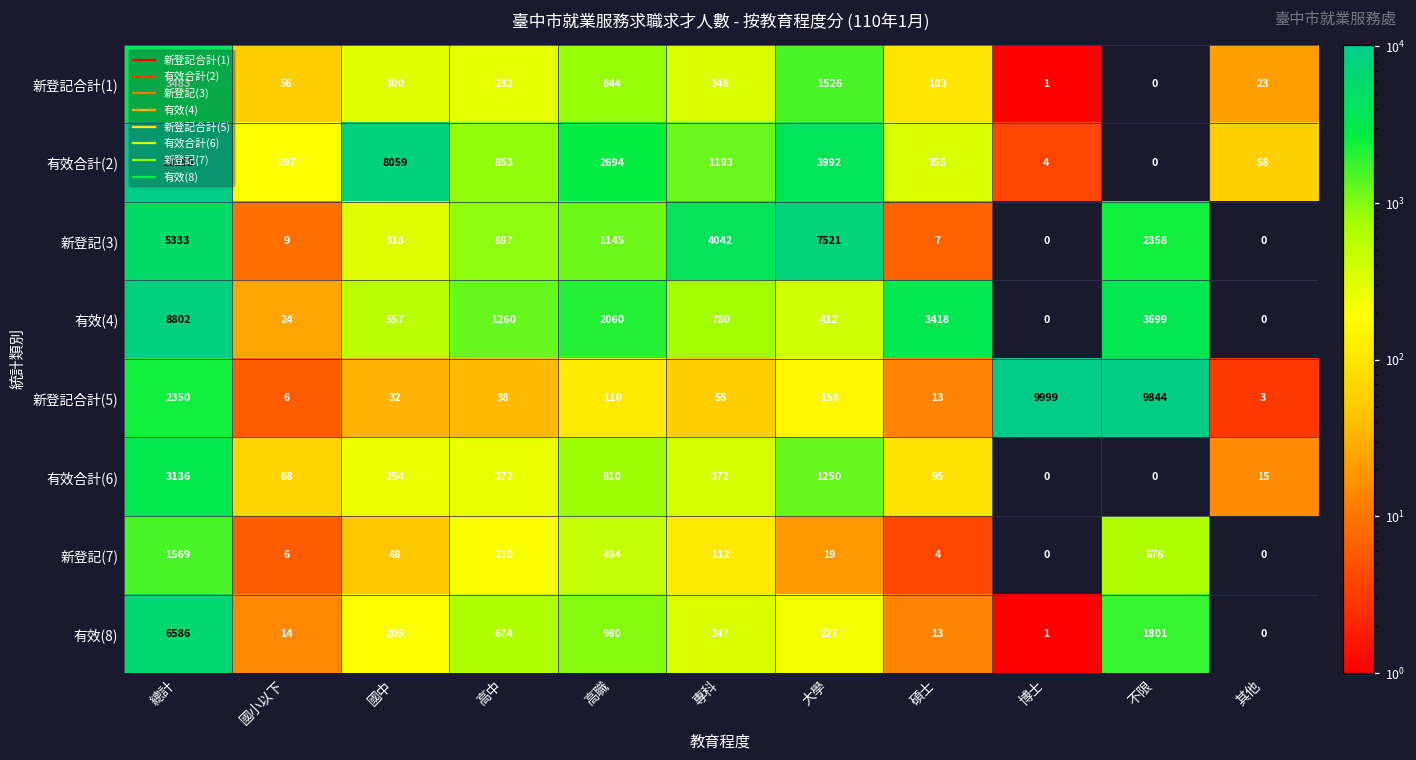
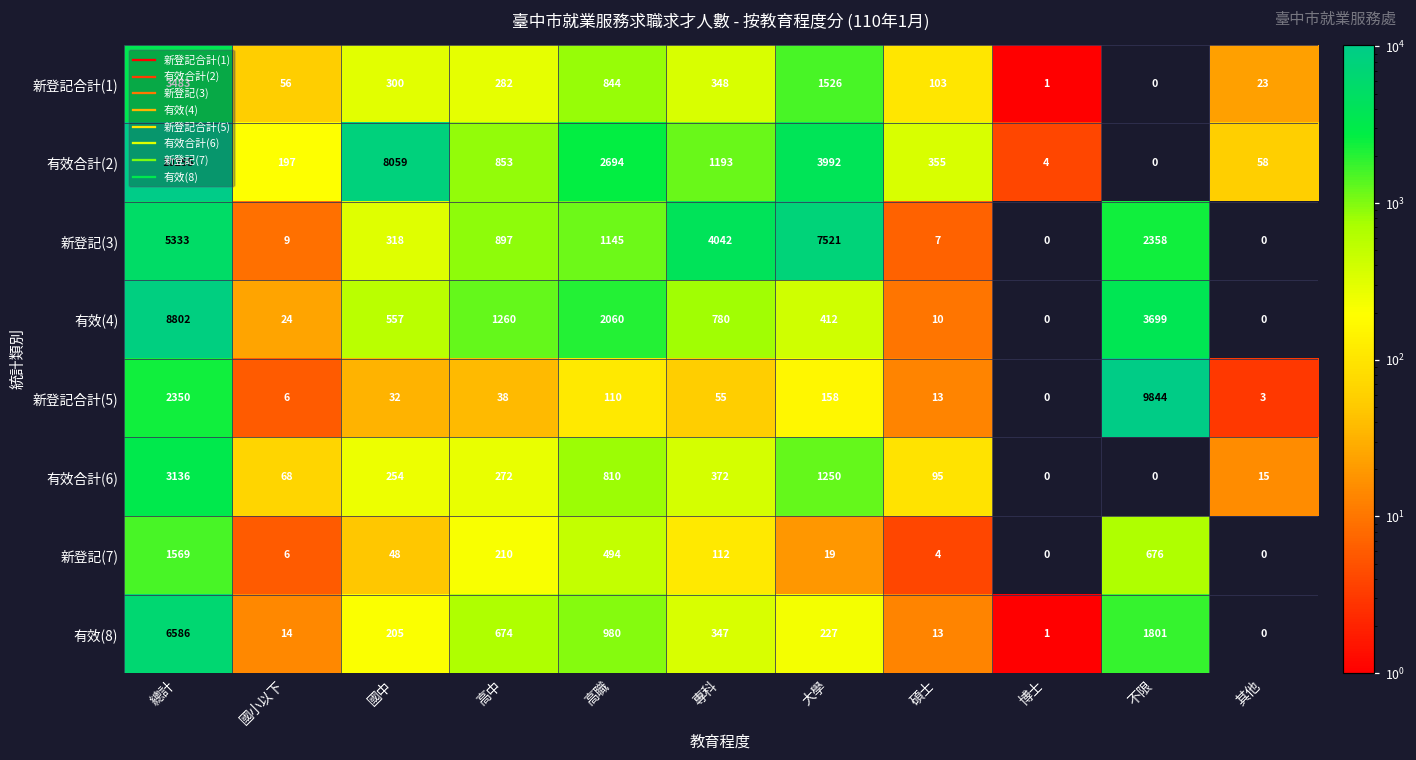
有效(4), 碩士: 3418 -> 10
新登記合計(5), 博士: 9999 -> 0
